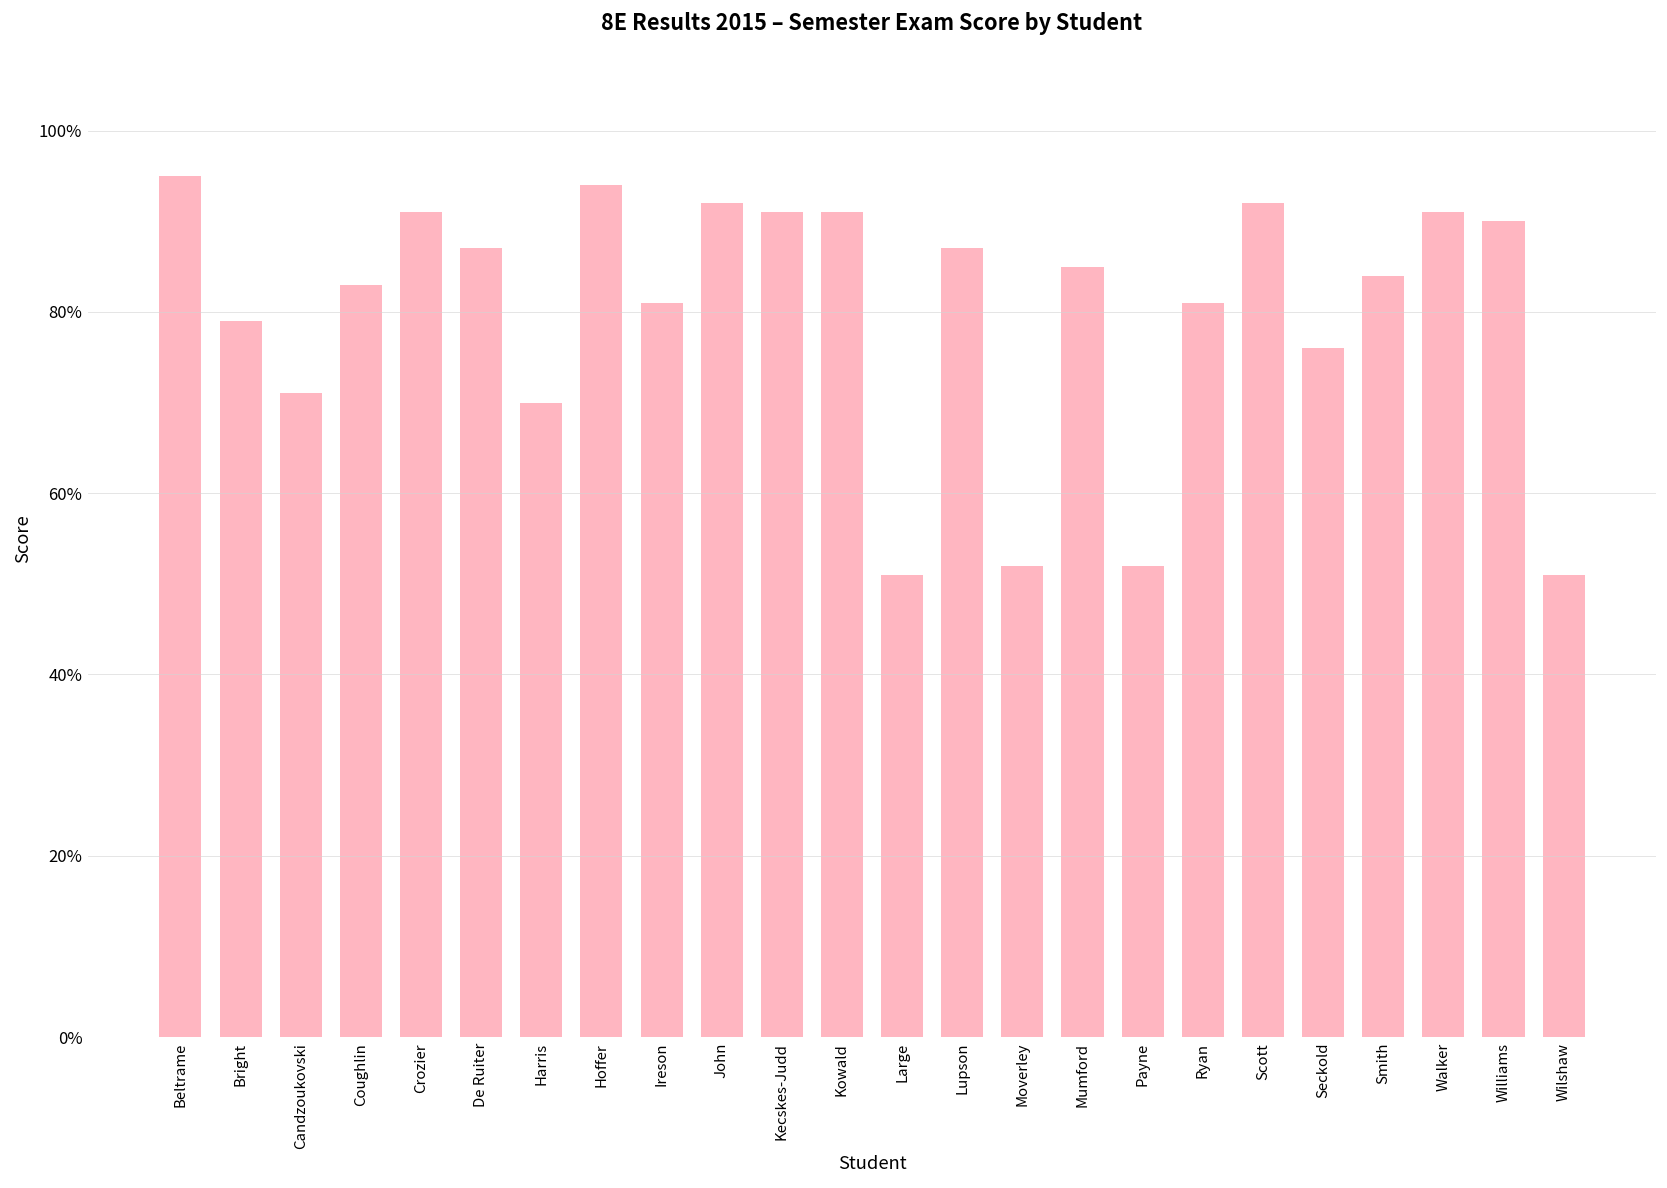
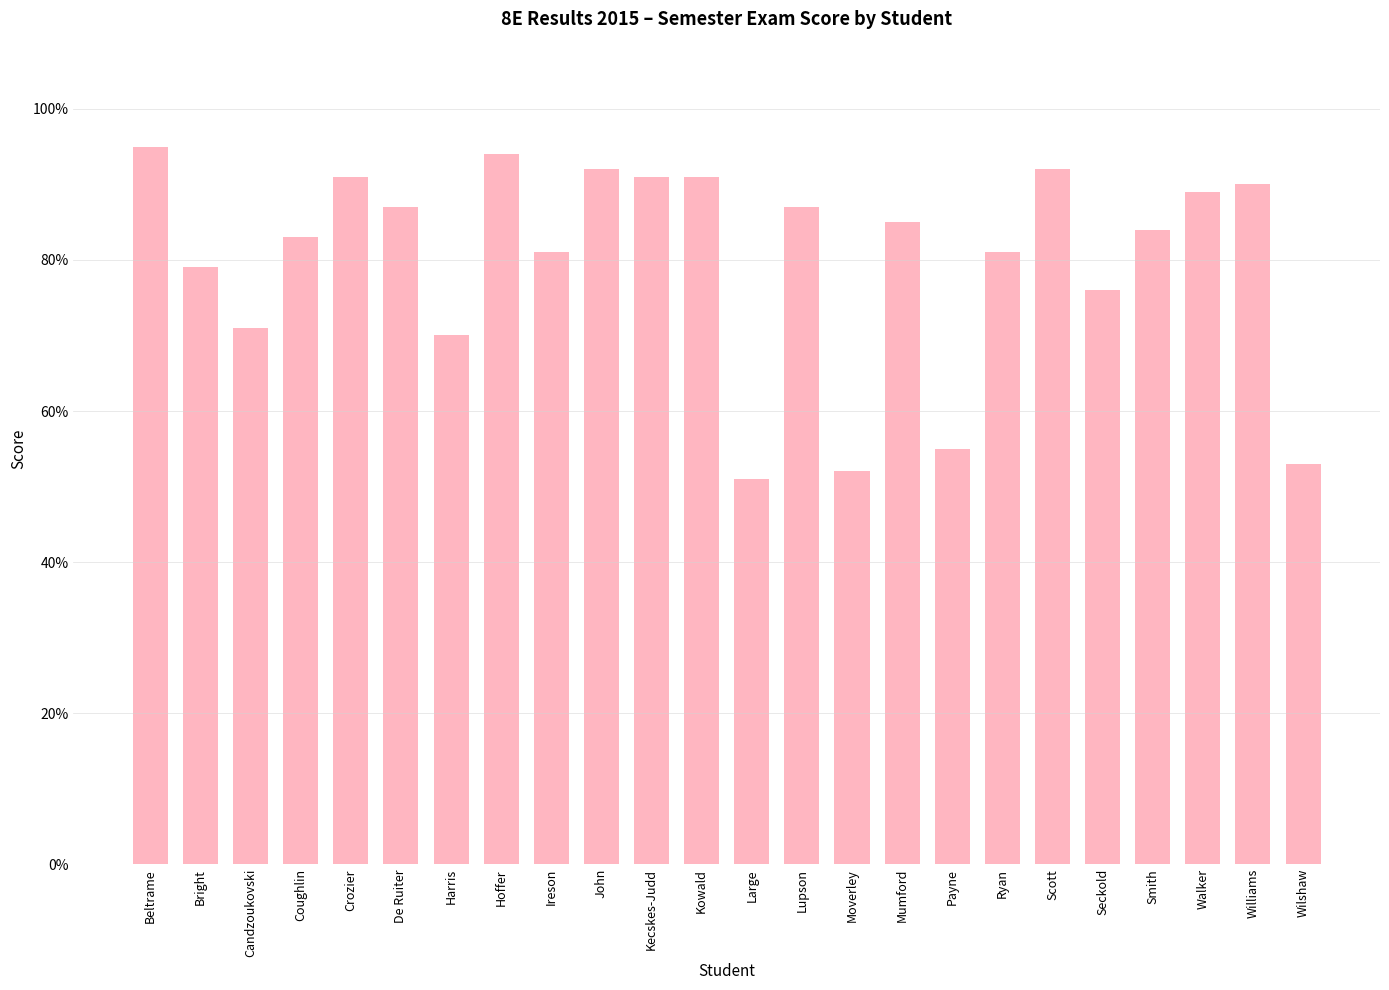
Payne: 52% -> 55%
Walker: 91% -> 89%
Wilshaw: 51% -> 53%
